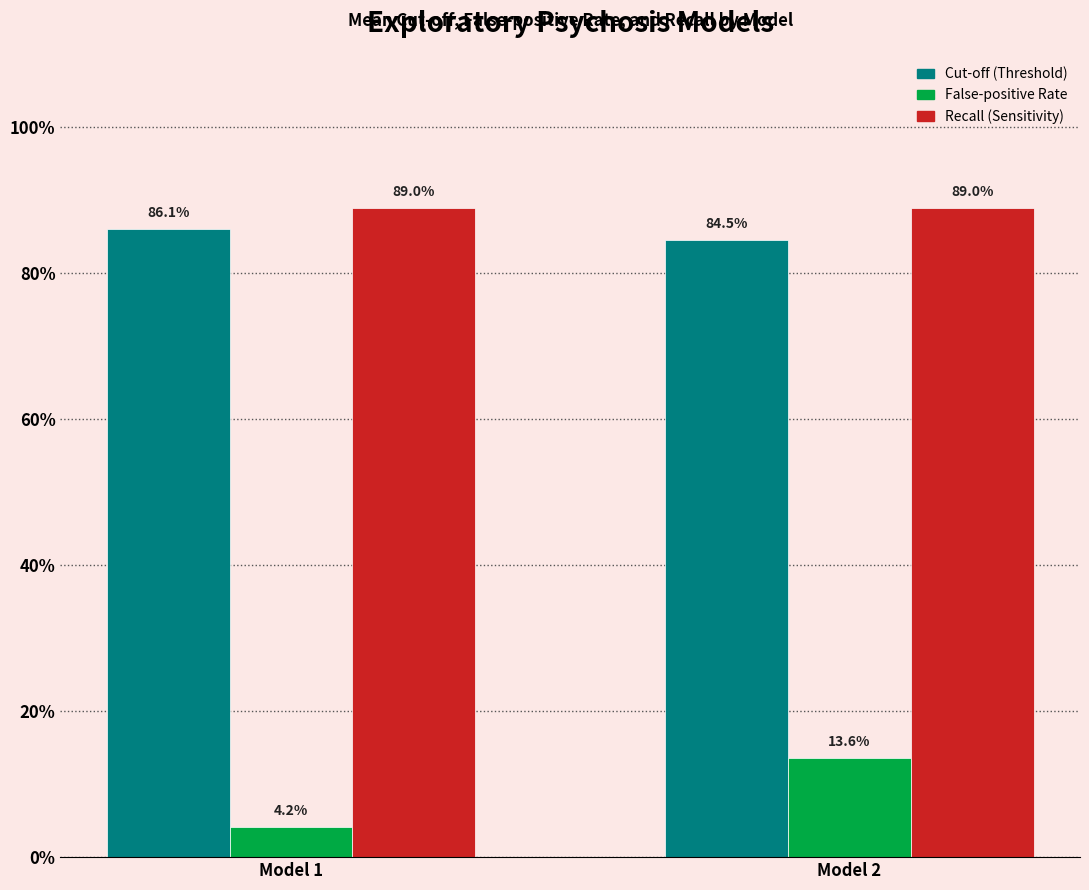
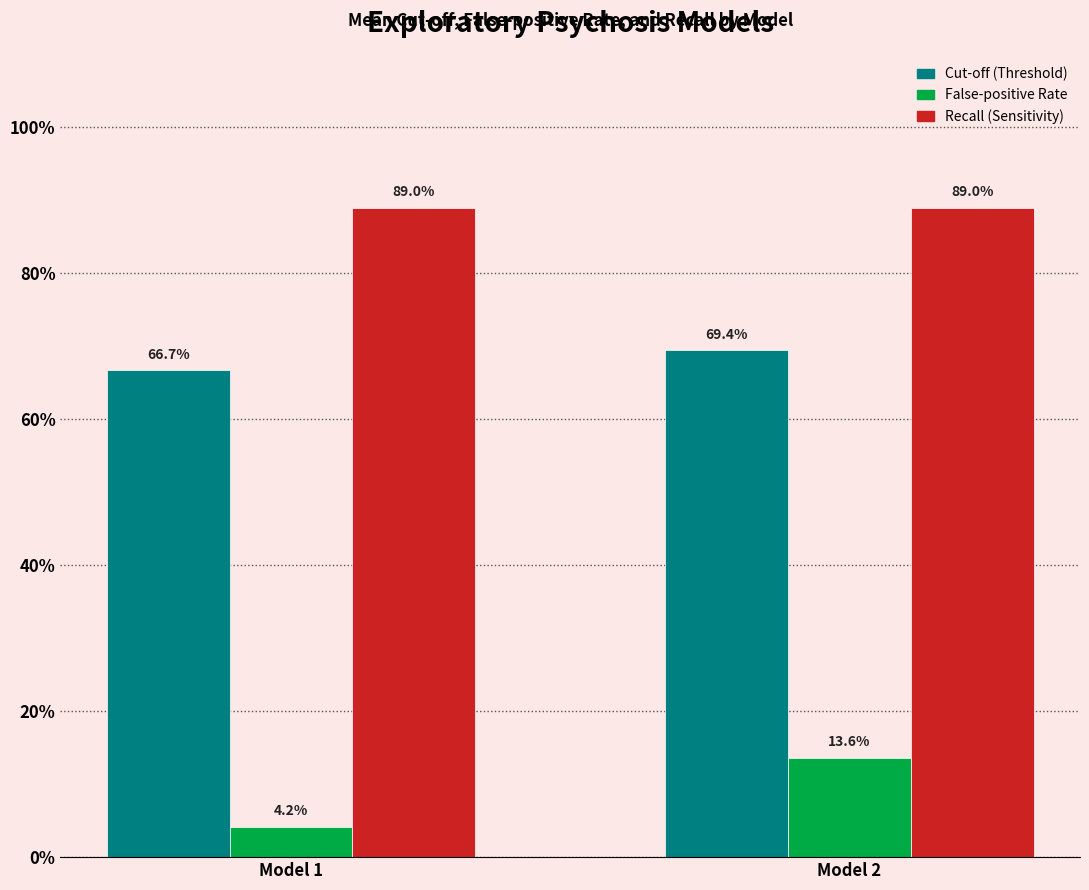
Cut-off (Threshold), Model 1: 86.1% -> 66.7%
Cut-off (Threshold), Model 2: 84.5% -> 69.4%
